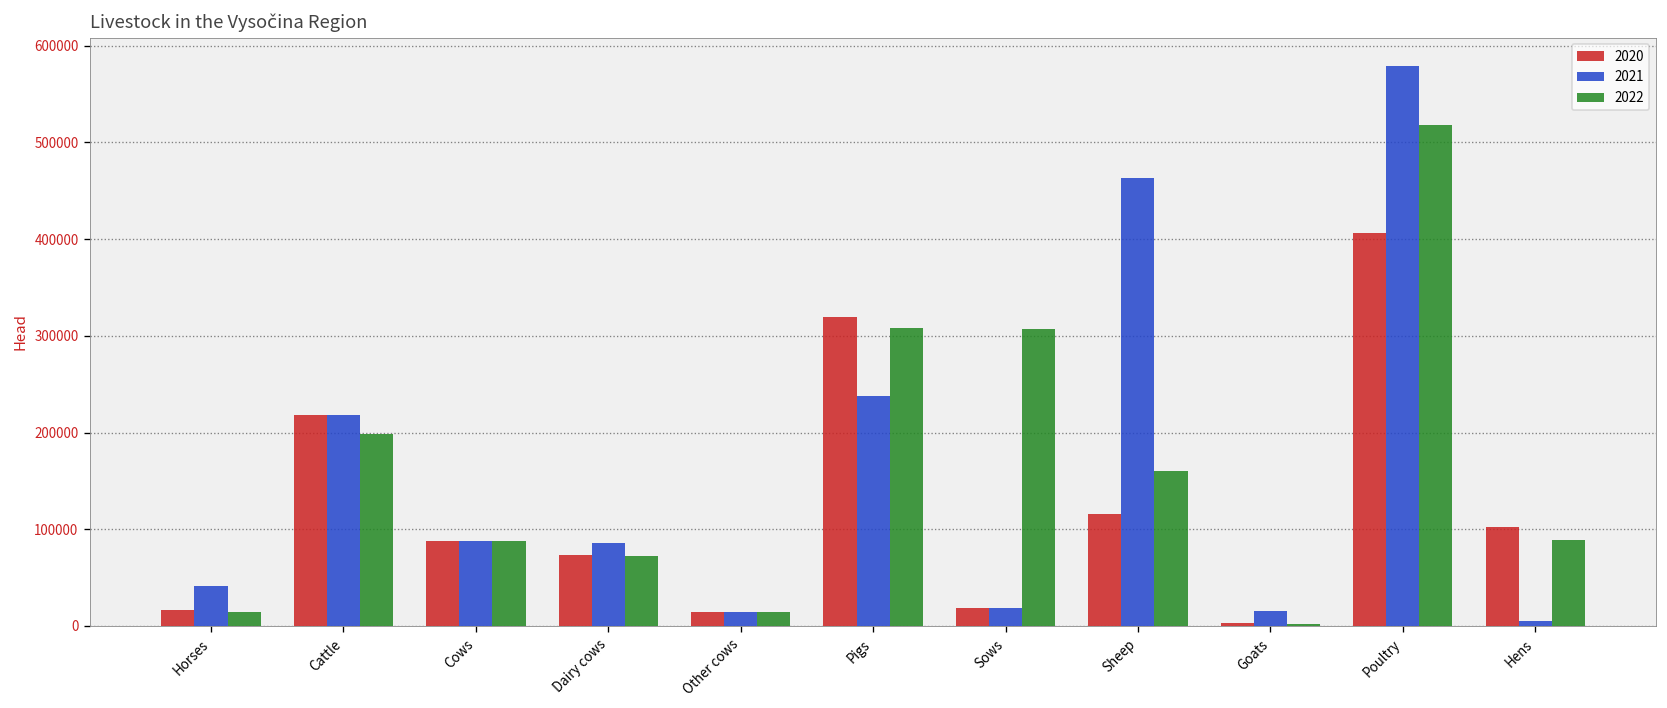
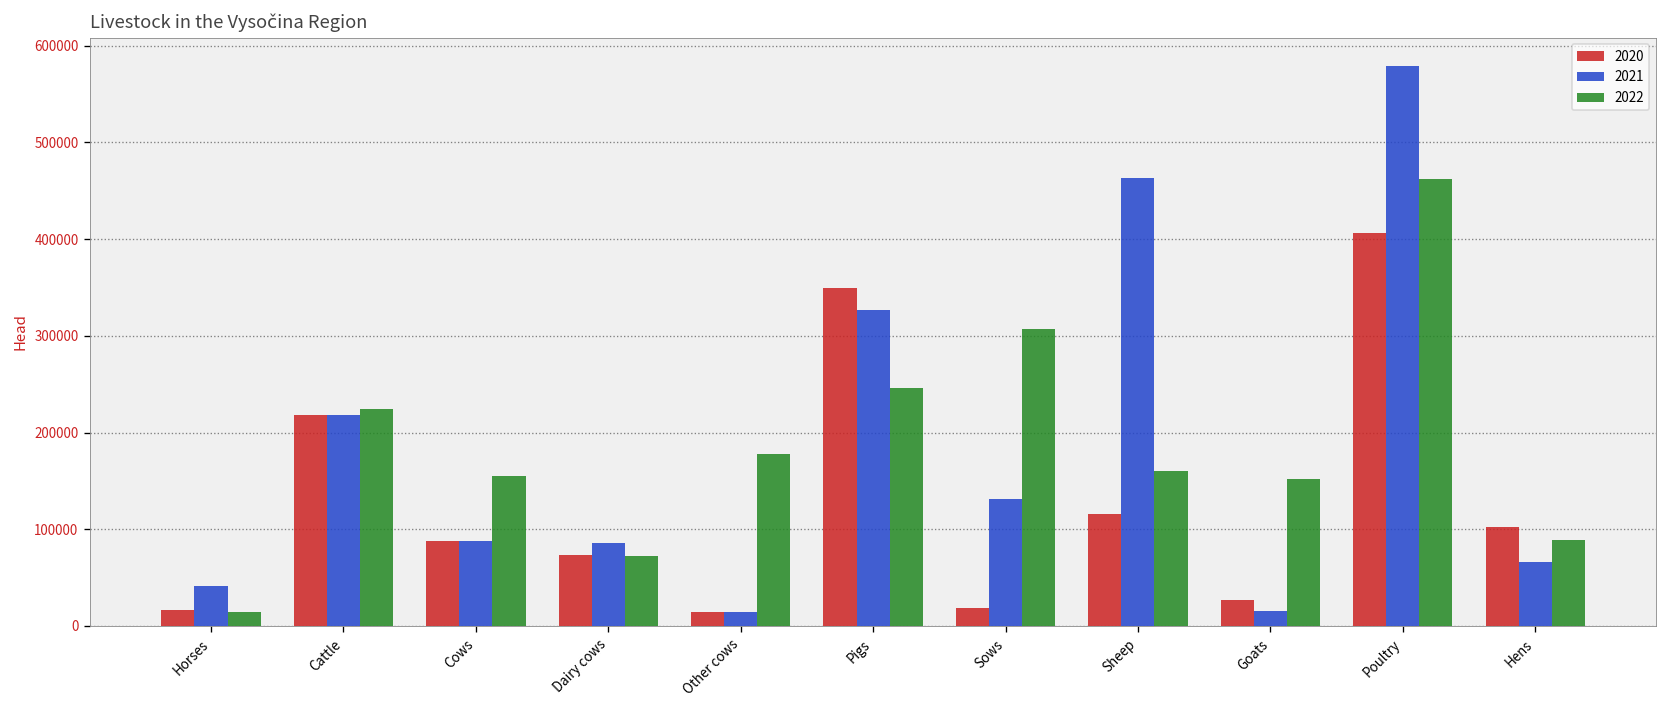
2022, Cattle: 200000 -> 220000
2022, Cows: 90000 -> 150000
2022, Other cows: 10000 -> 180000
2020, Pigs: 320000 -> 350000
2021, Pigs: 240000 -> 330000
2022, Pigs: 310000 -> 250000
2021, Sows: 20000 -> 130000
2020, Goats: 0 -> 30000
2022, Goats: 0 -> 150000
2022, Poultry: 520000 -> 460000
2021, Hens: 10000 -> 70000
